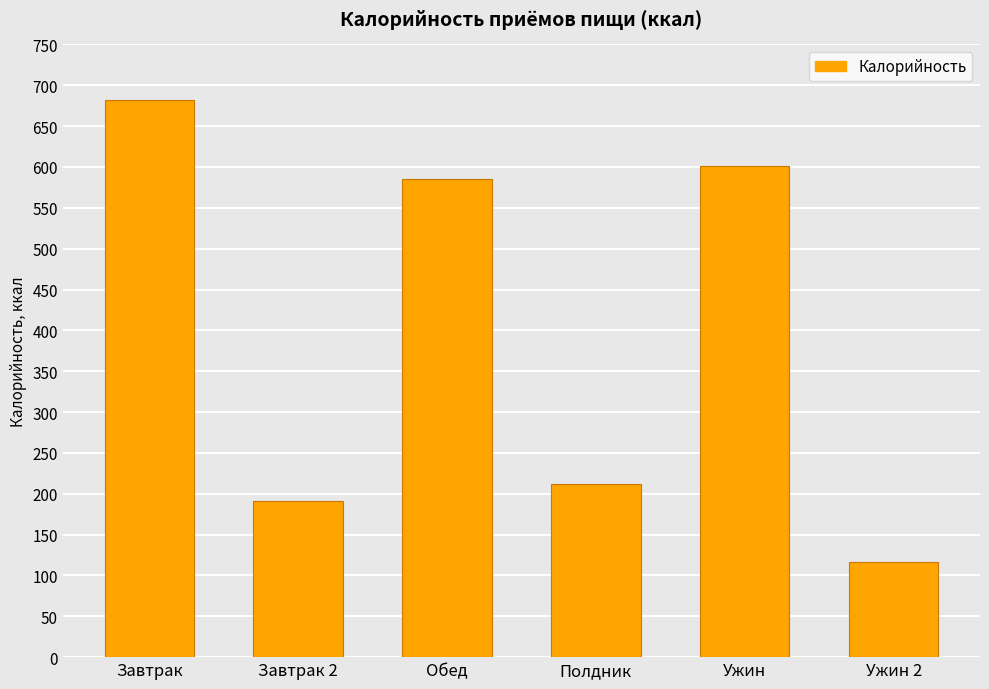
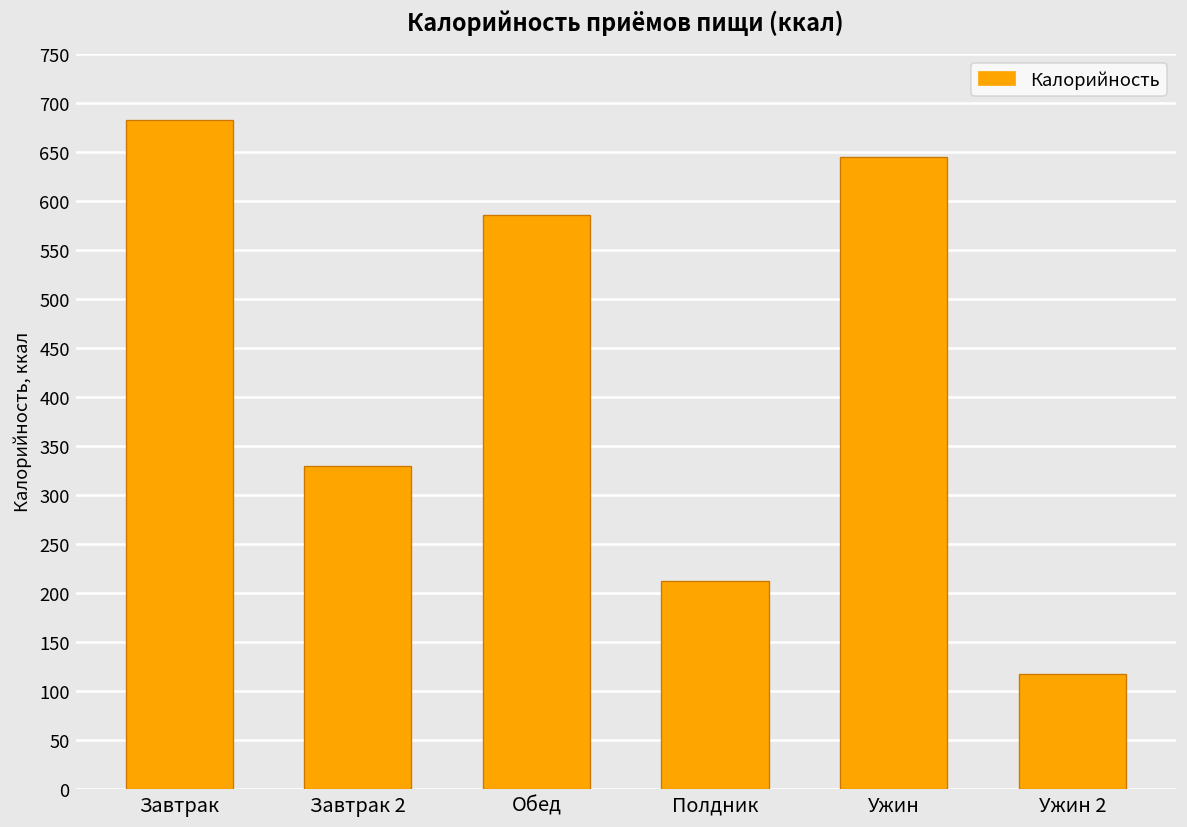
Завтрак 2: 190 -> 330
Ужин: 600 -> 640
